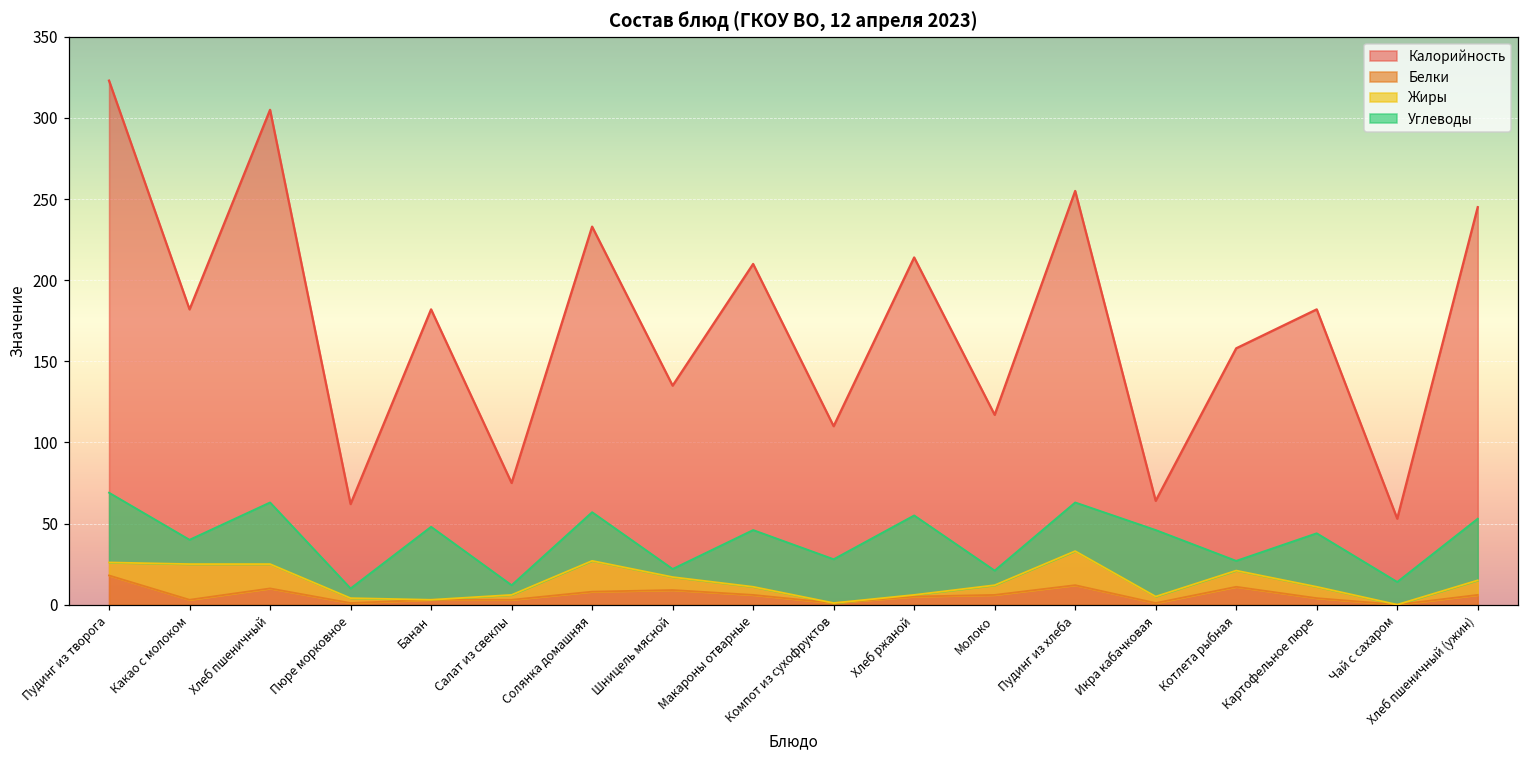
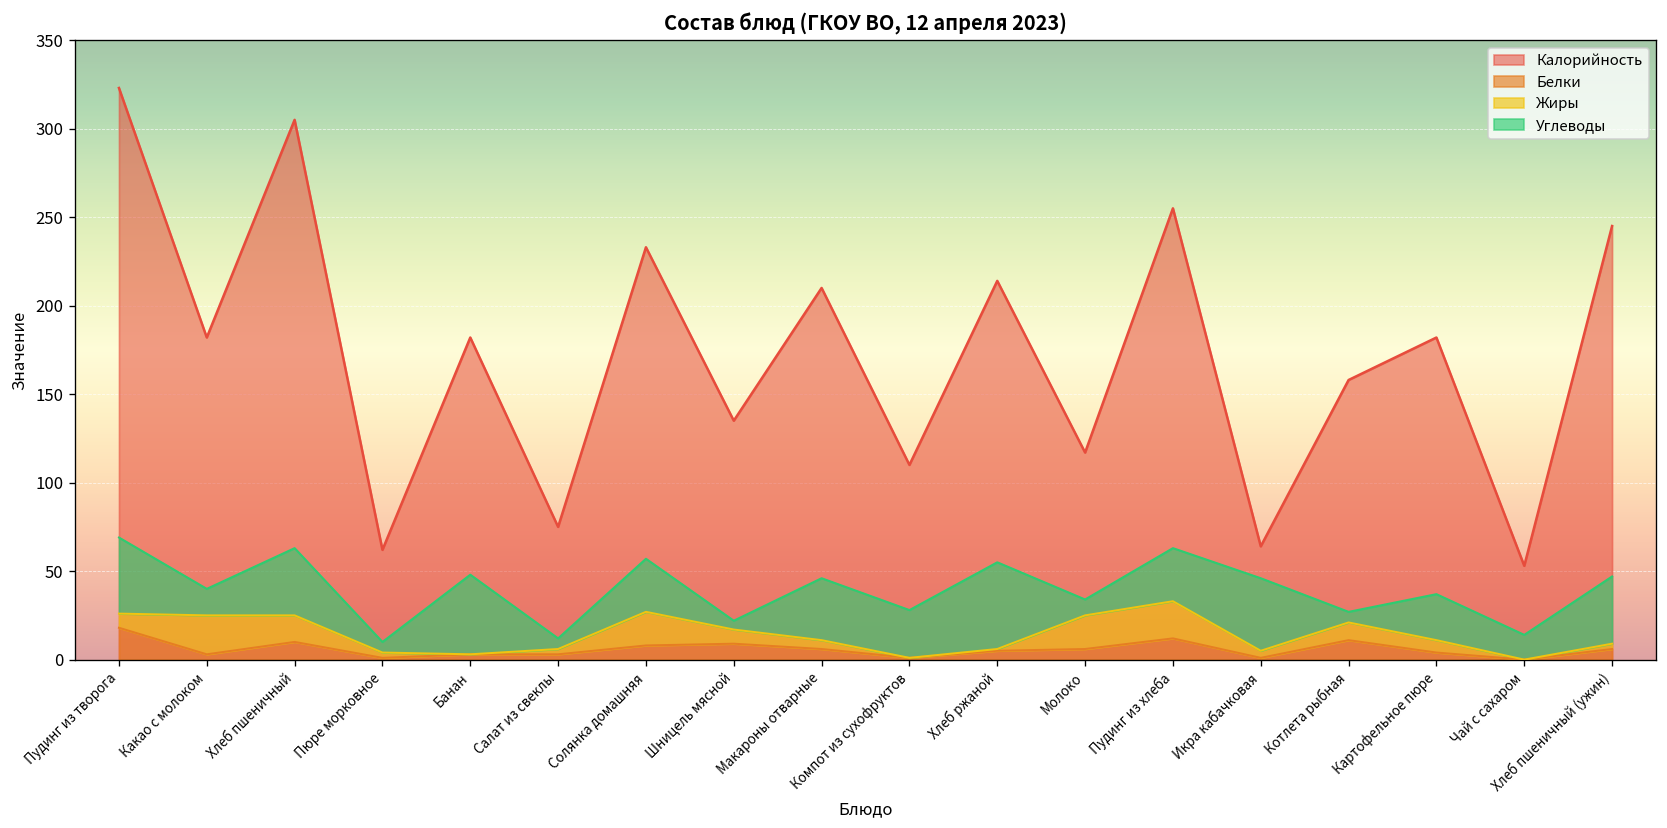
Жиры, Молоко: 6 -> 19
Углеводы, Картофельное пюре: 33 -> 26
Жиры, Хлеб пшеничный (ужин): 9 -> 3
